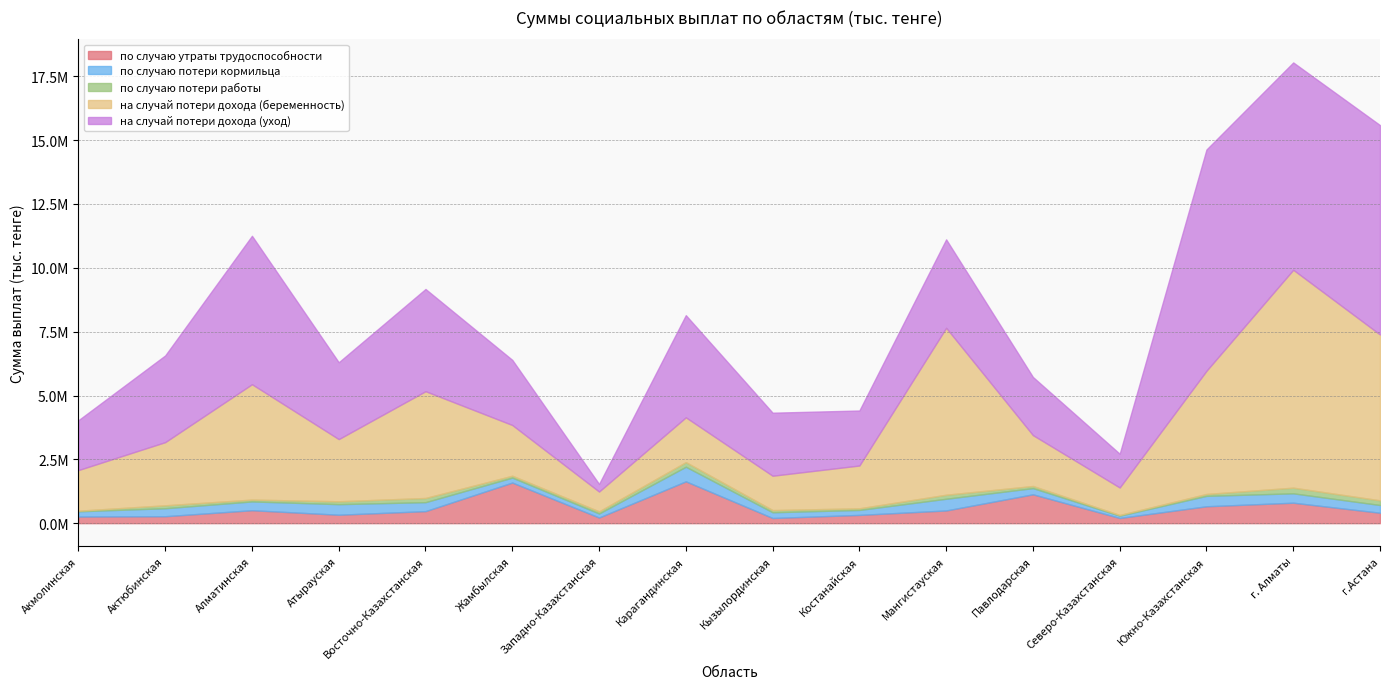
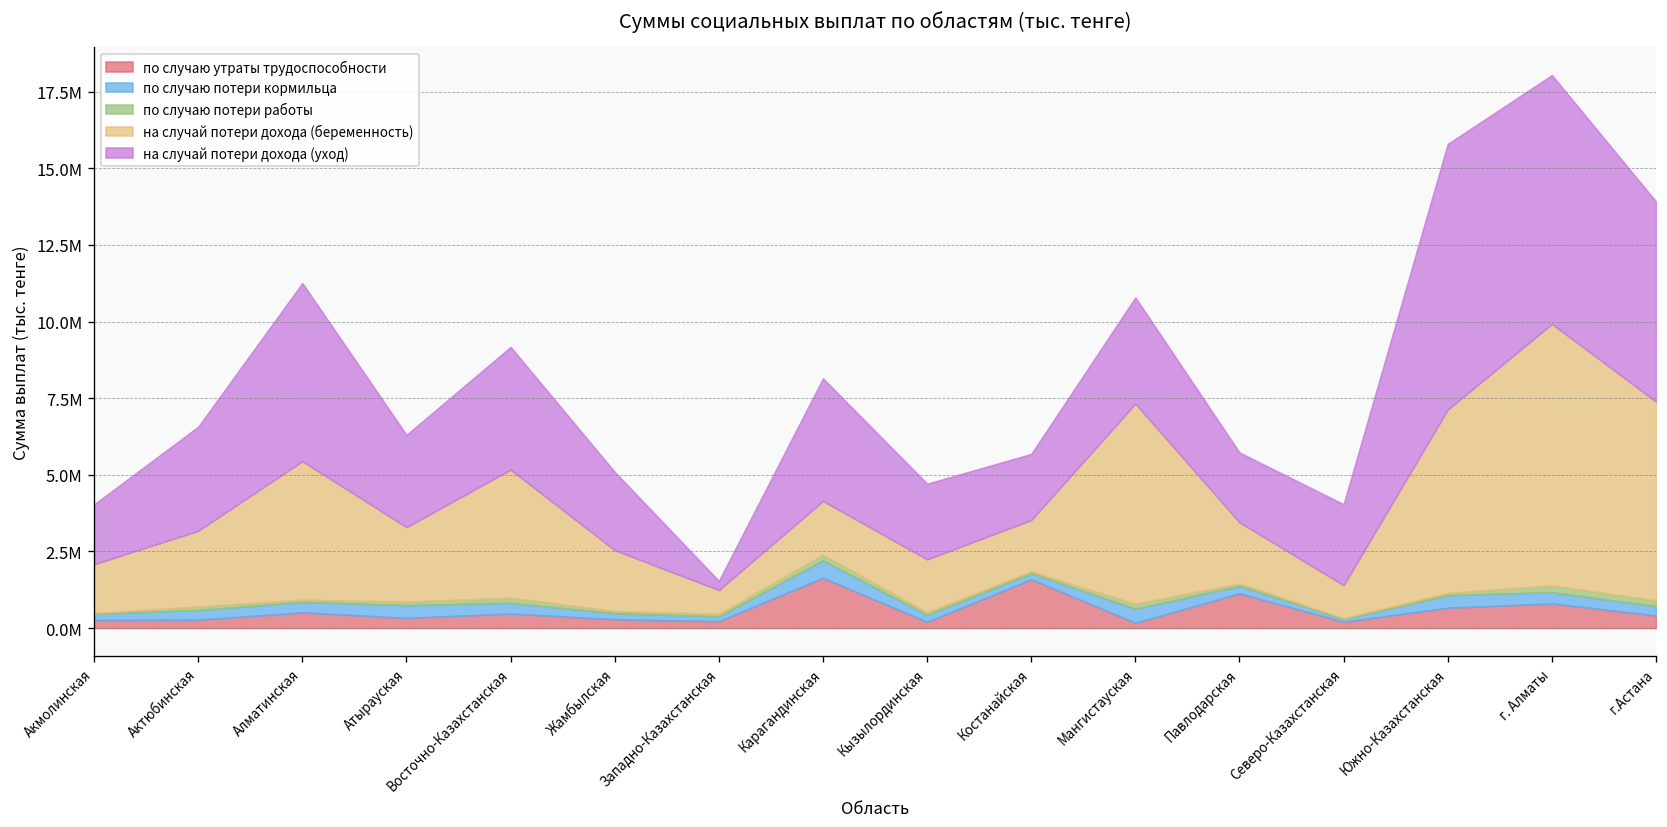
по случаю утраты трудоспособности, Жамбылская: 1600000 -> 300000
на случай потери дохода (беременность), Кызылординская: 1300000 -> 1700000
по случаю утраты трудоспособности, Костанайская: 300000 -> 1600000
по случаю утраты трудоспособности, Мангистауская: 500000 -> 200000
на случай потери дохода (уход), Северо-Казахстанская: 1300000 -> 2600000
на случай потери дохода (беременность), Южно-Казахстанская: 4800000 -> 6000000
на случай потери дохода (уход), г.Астана: 8200000 -> 6500000
